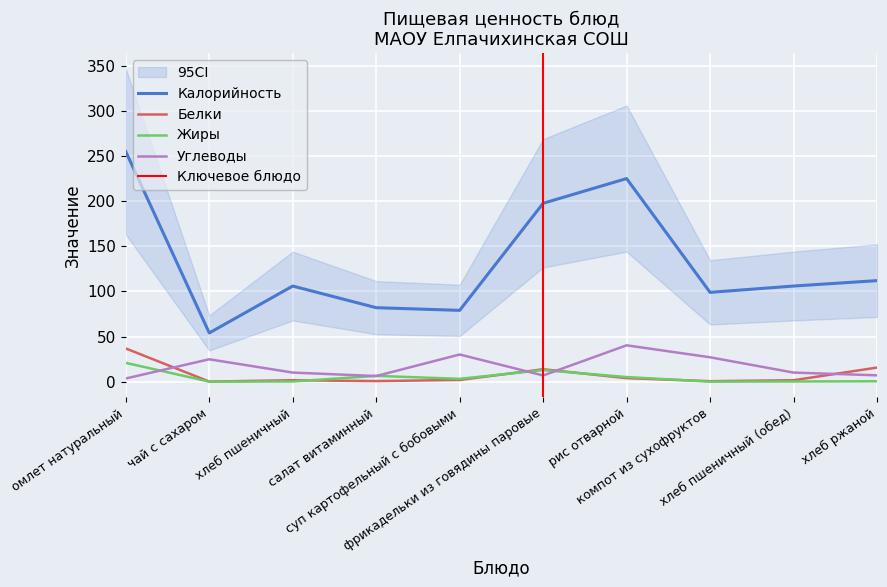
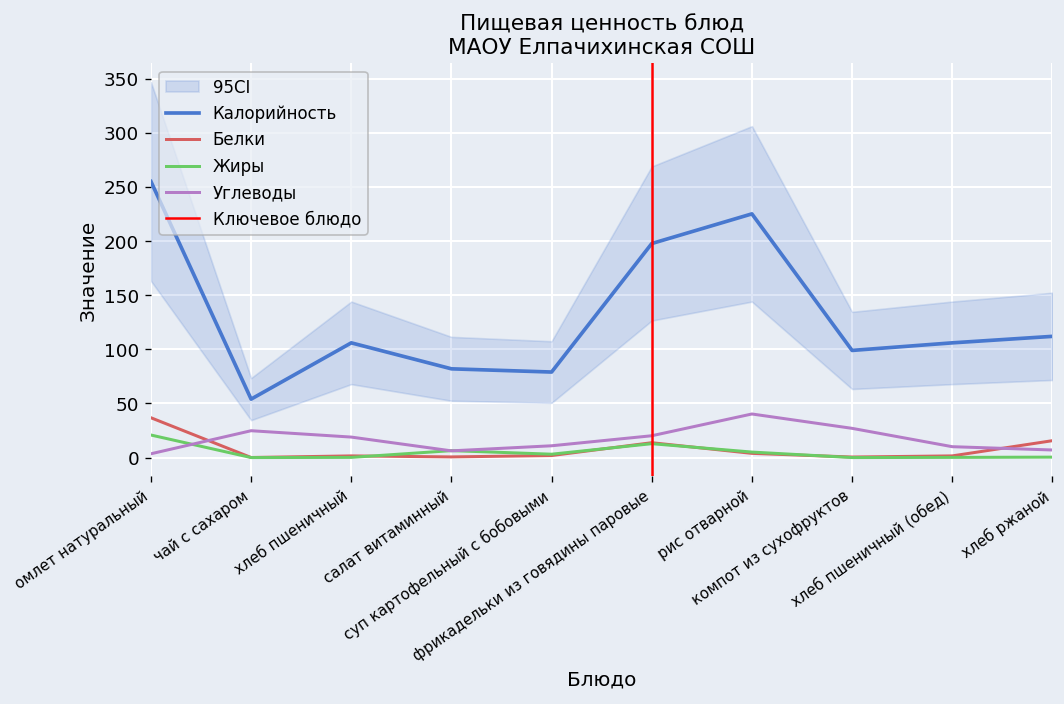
Углеводы, хлеб пшеничный: 10 -> 20
Углеводы, суп картофельный с бобовыми: 30 -> 10
Углеводы, фрикадельки из говядины паровые: 10 -> 20
